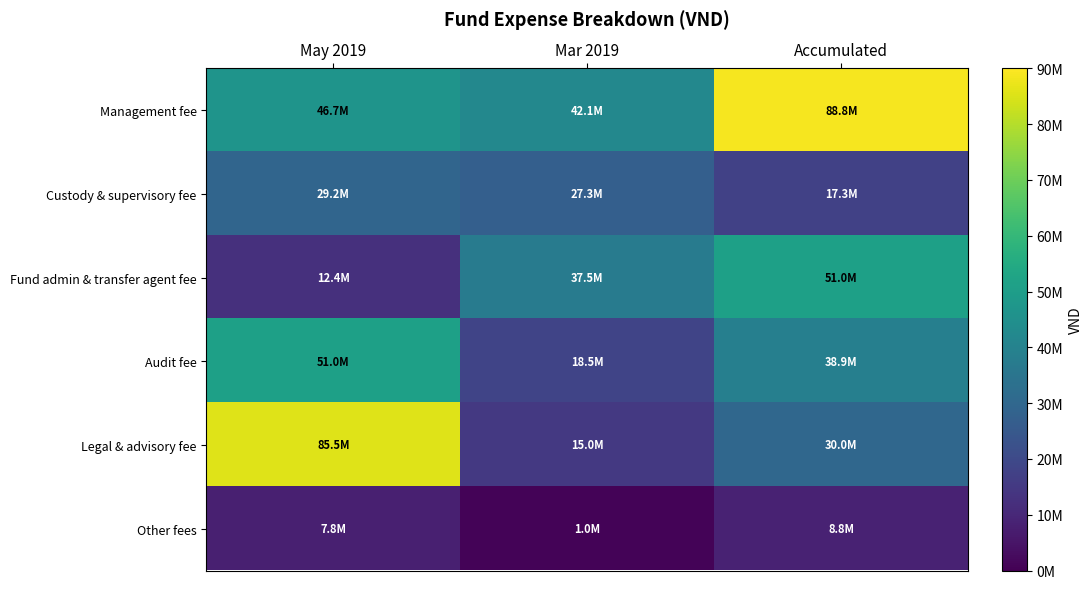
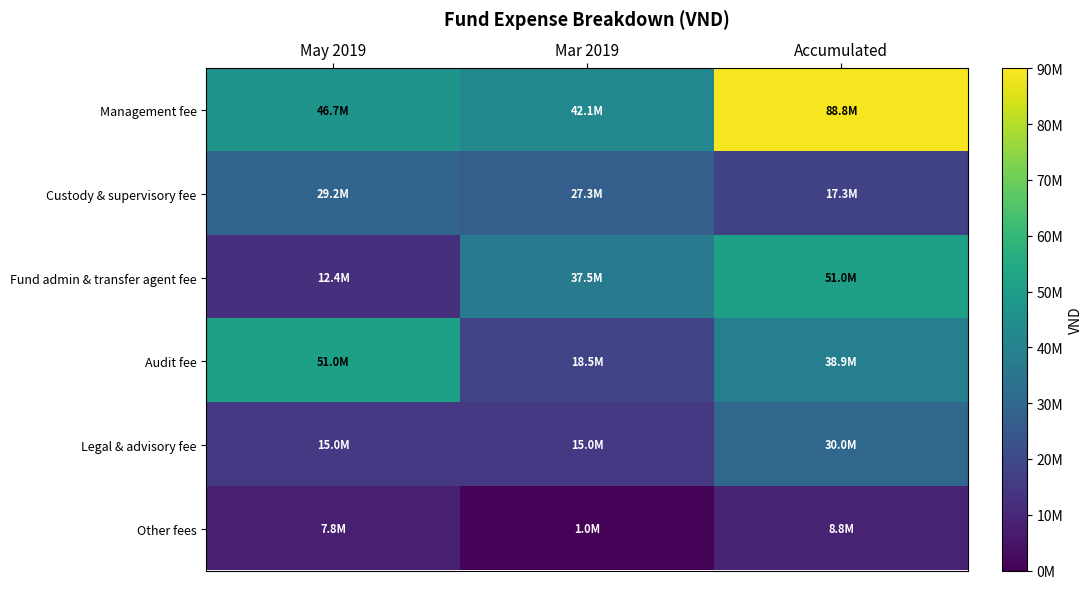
Legal & advisory fee, May 2019: 85.5M -> 15.0M
